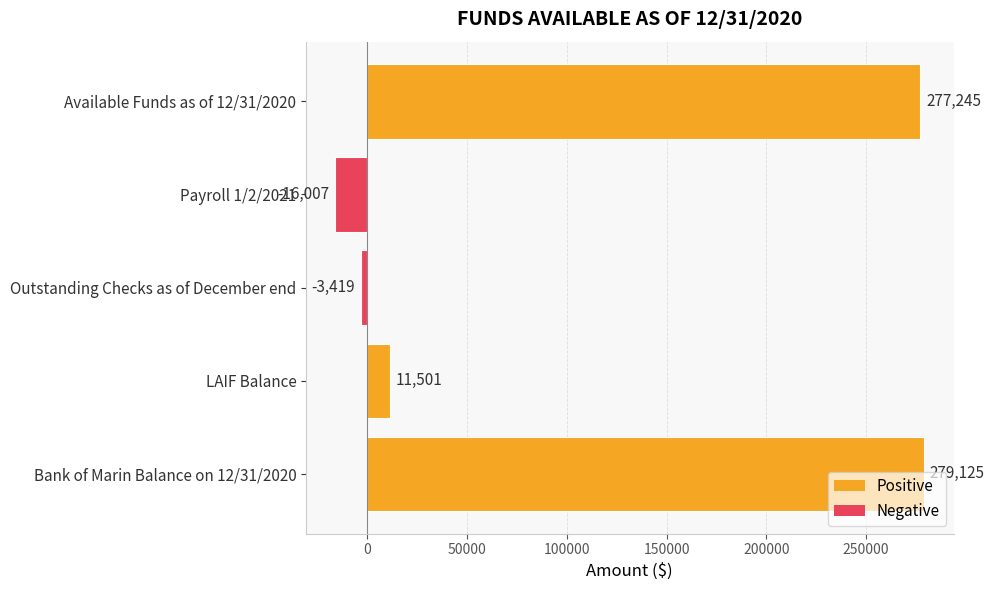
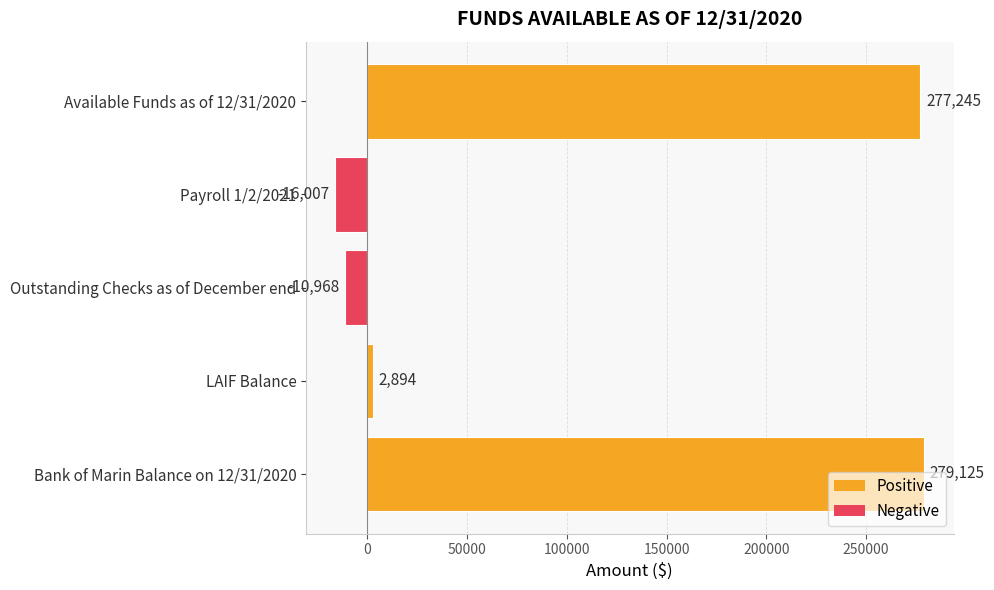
Outstanding Checks as of December end: -3,419 -> -10,968
LAIF Balance: 11,501 -> 2,894
